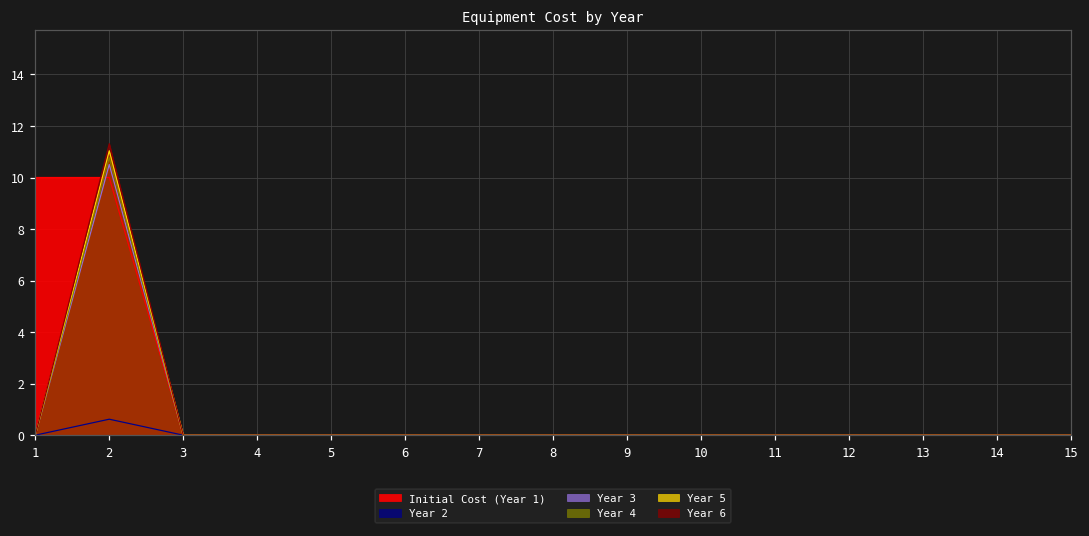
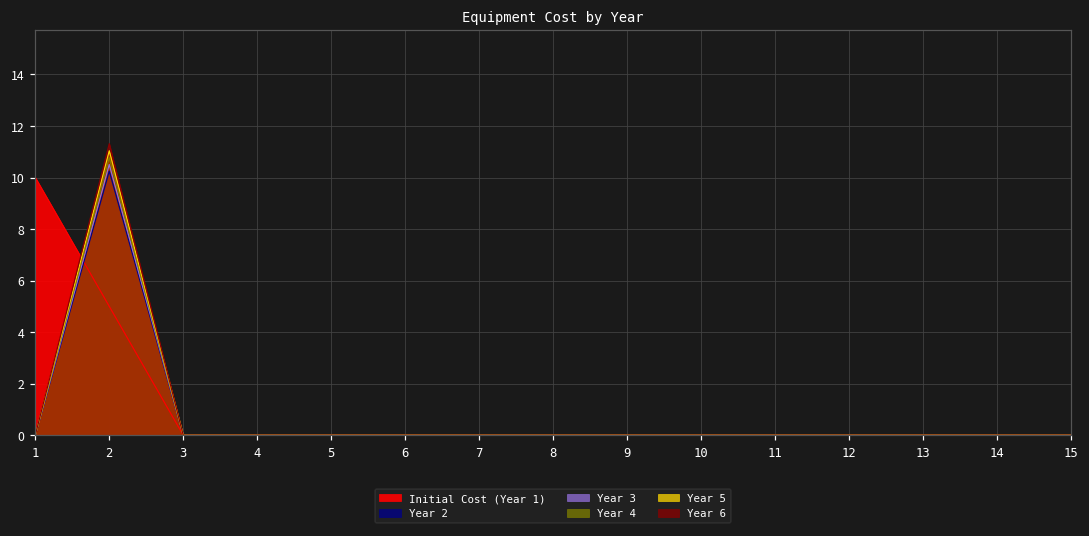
Initial Cost (Year 1), 2: 10 -> 5
Year 2, 2: 0.6 -> 10.3
